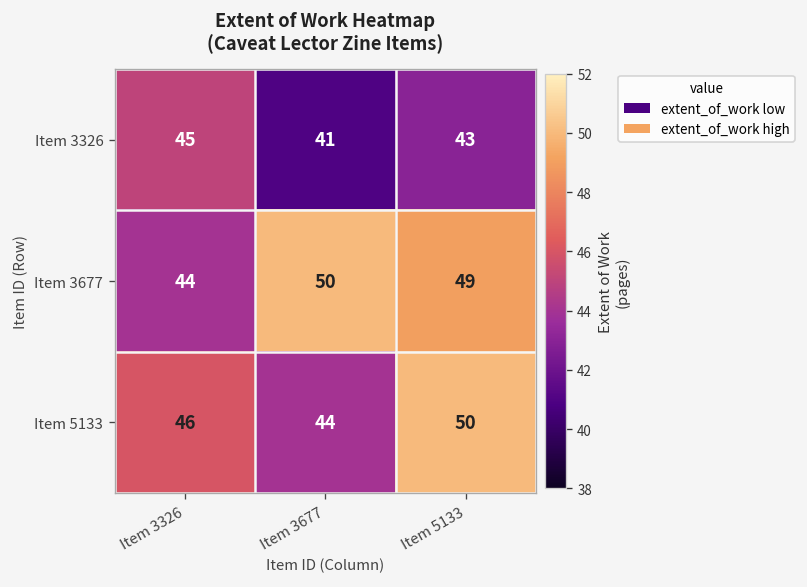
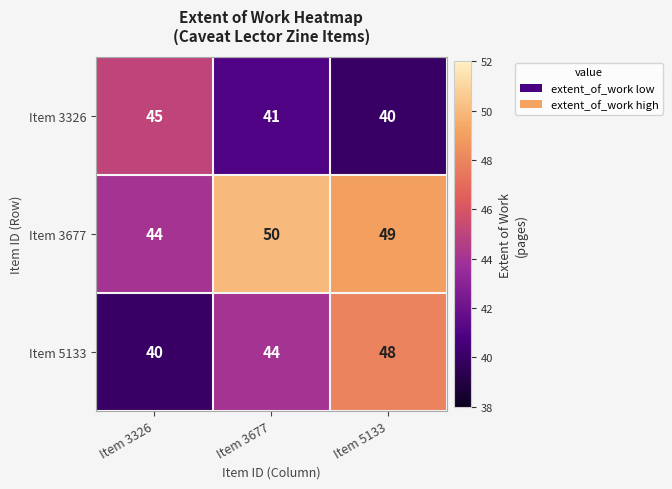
Item 3326, Item 5133: 43 -> 40
Item 5133, Item 3326: 46 -> 40
Item 5133, Item 5133: 50 -> 48
